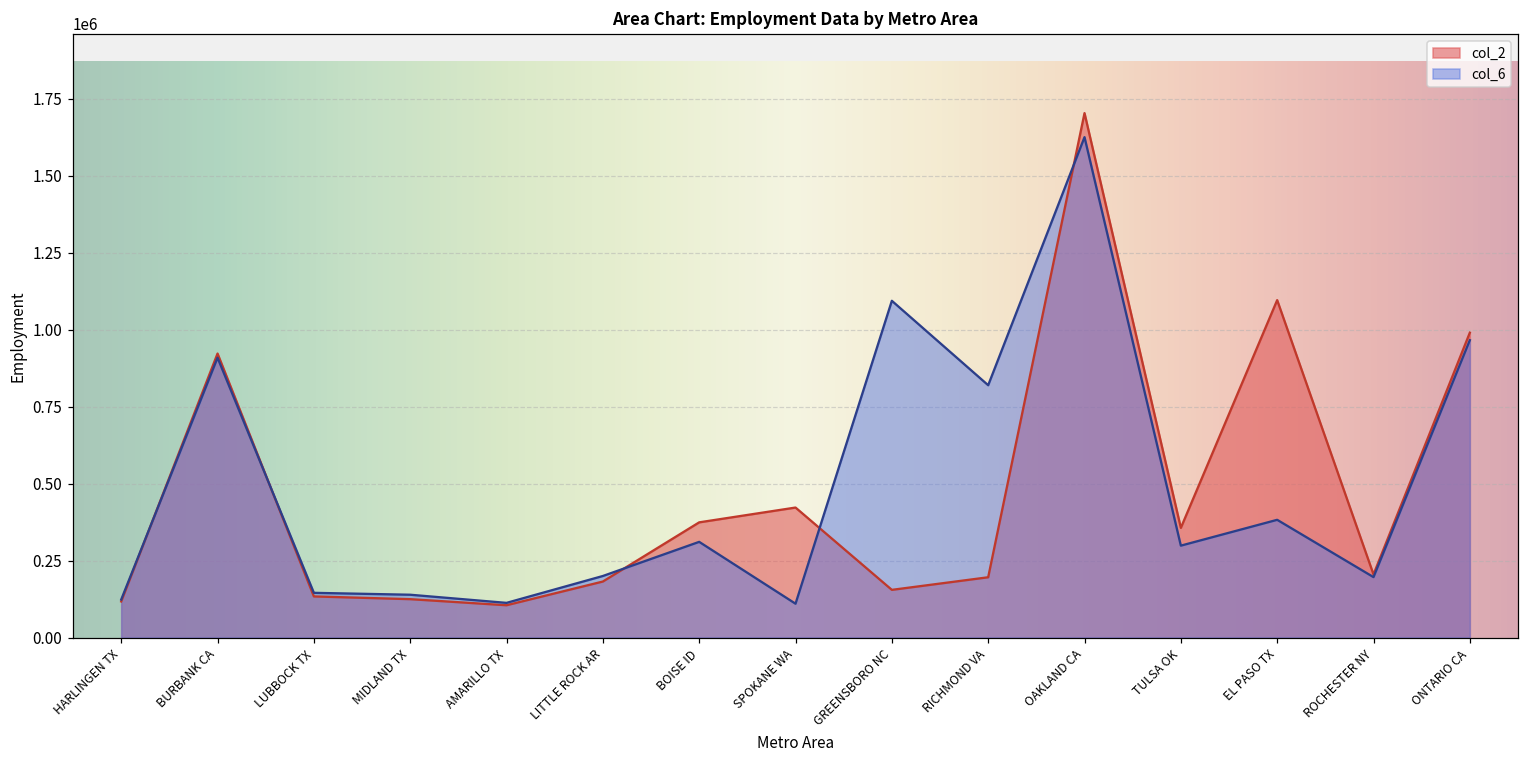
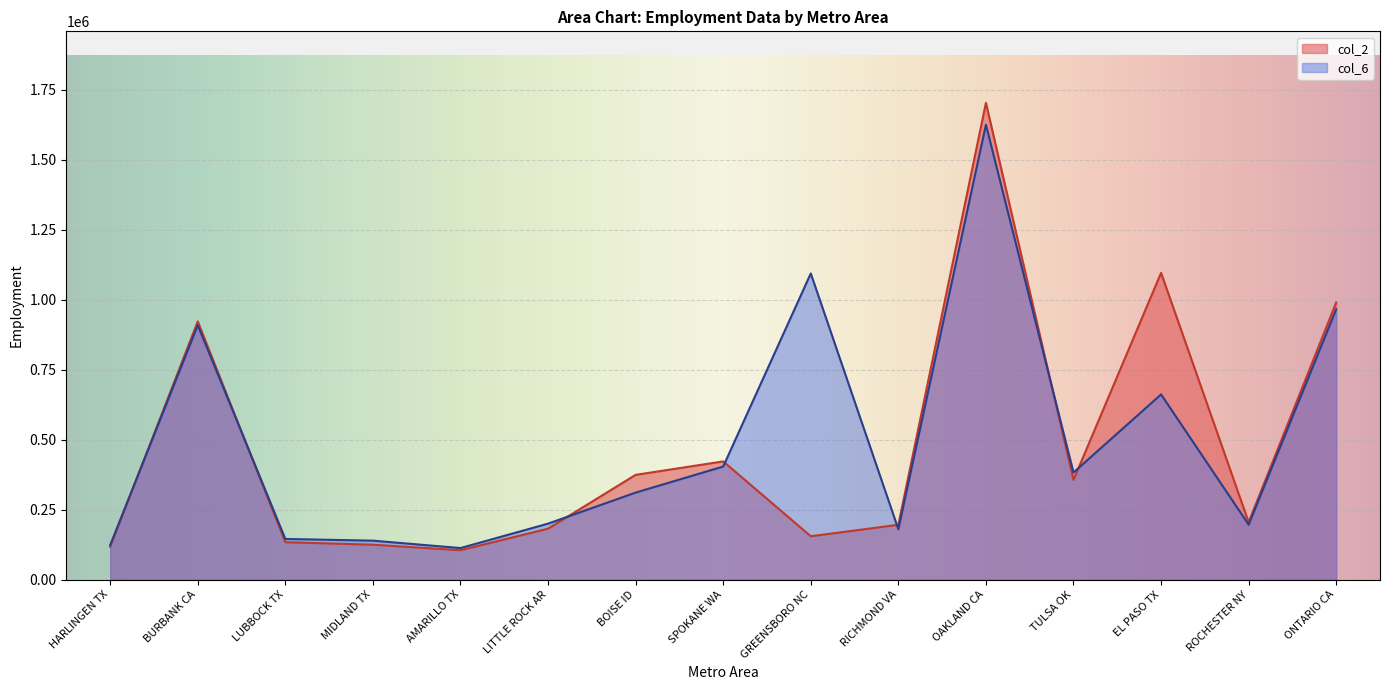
col_6, SPOKANE WA: 110000 -> 400000
col_6, RICHMOND VA: 820000 -> 180000
col_6, TULSA OK: 300000 -> 380000
col_6, EL PASO TX: 380000 -> 660000
